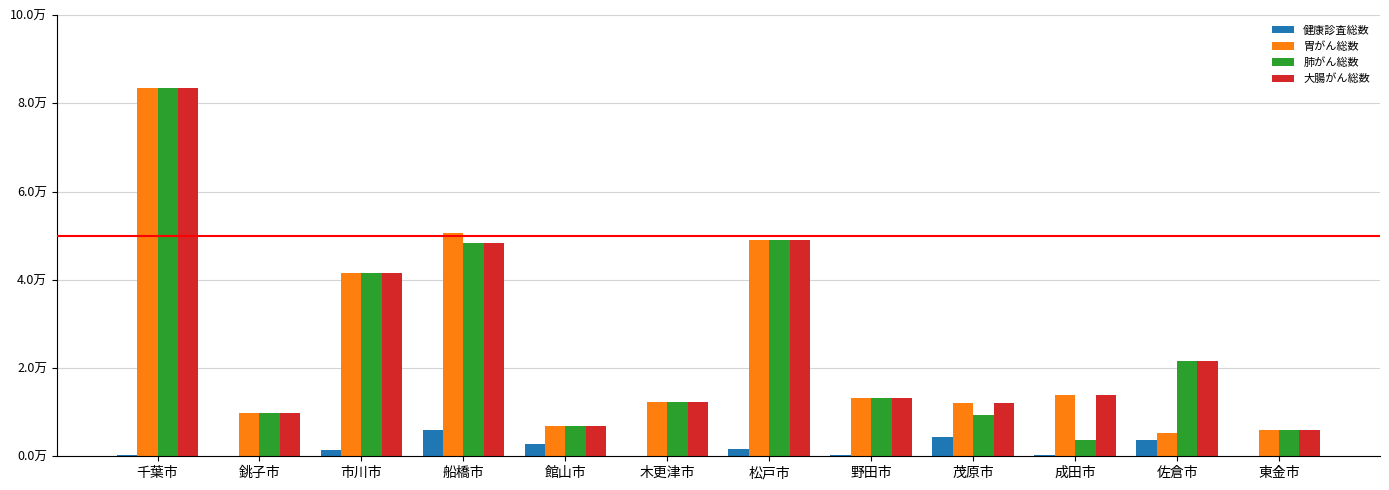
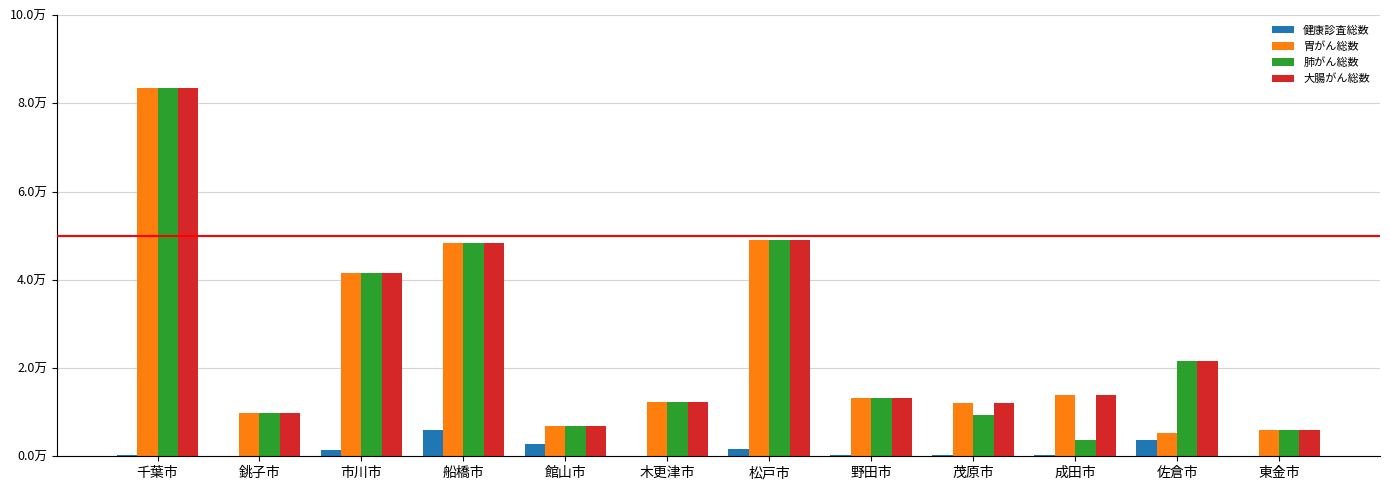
胃がん総数, 船橋市: 5.1万 -> 4.8万
健康診査総数, 茂原市: 0.4万 -> 0.0万
